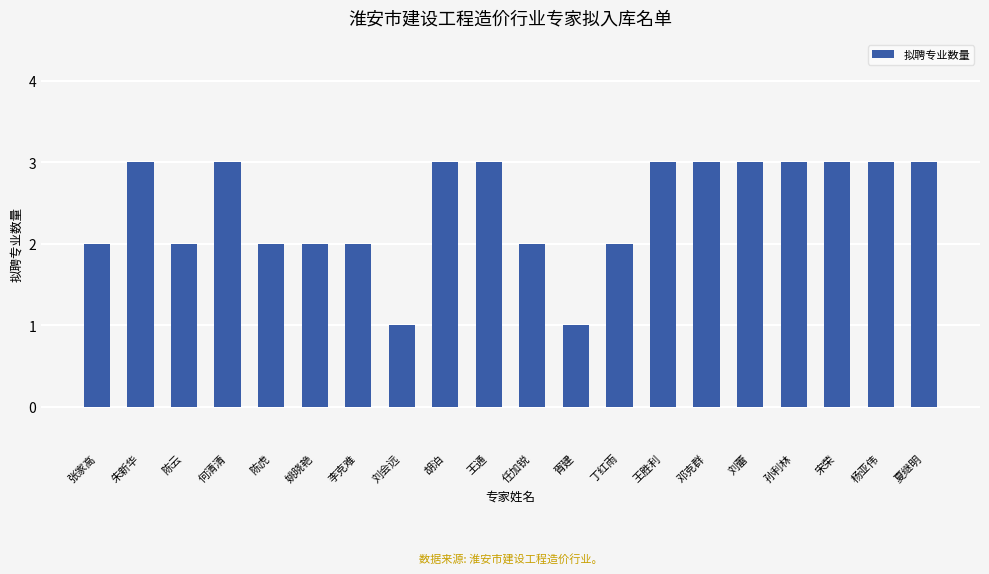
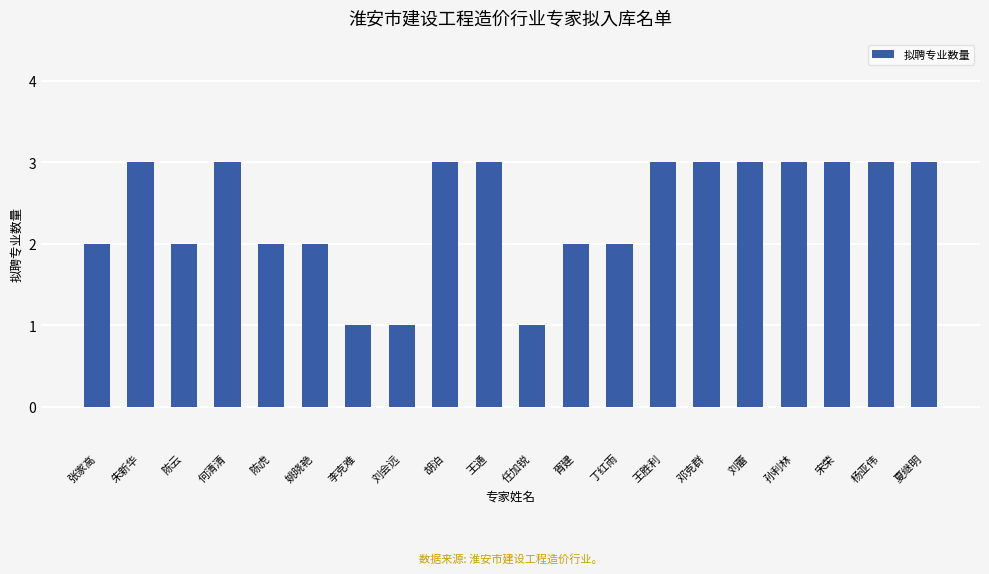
李克难: 2 -> 1
任加锐: 2 -> 1
胥建: 1 -> 2
